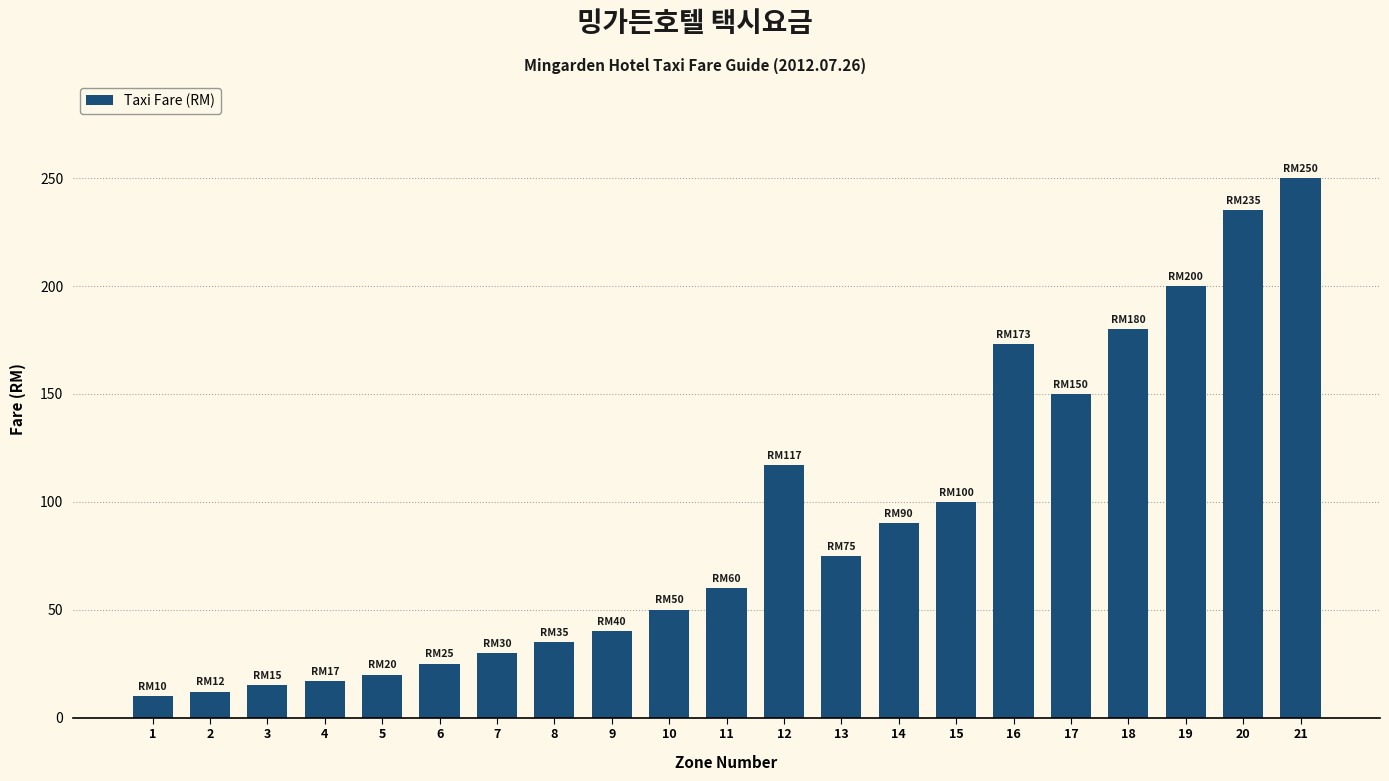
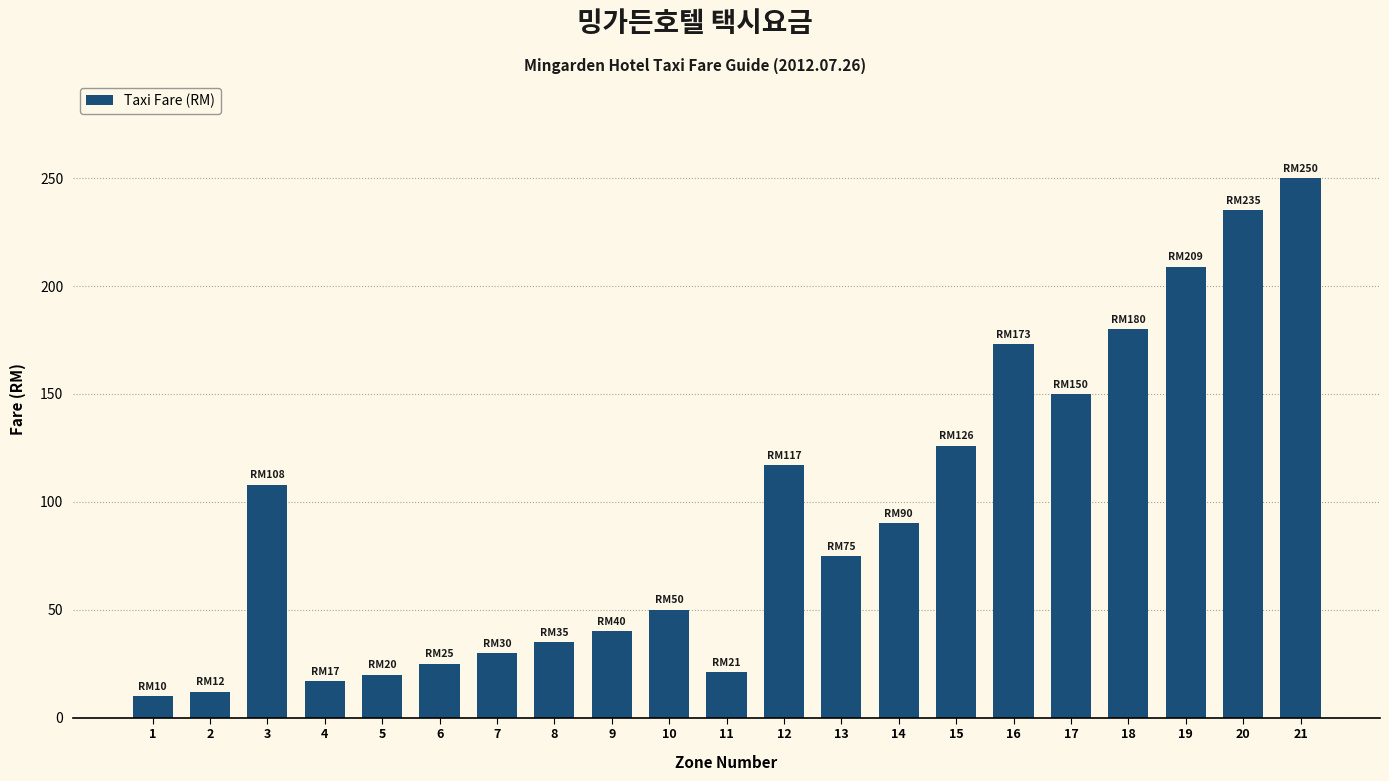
3: 15 -> 108
11: 60 -> 21
15: 100 -> 126
19: 200 -> 209
